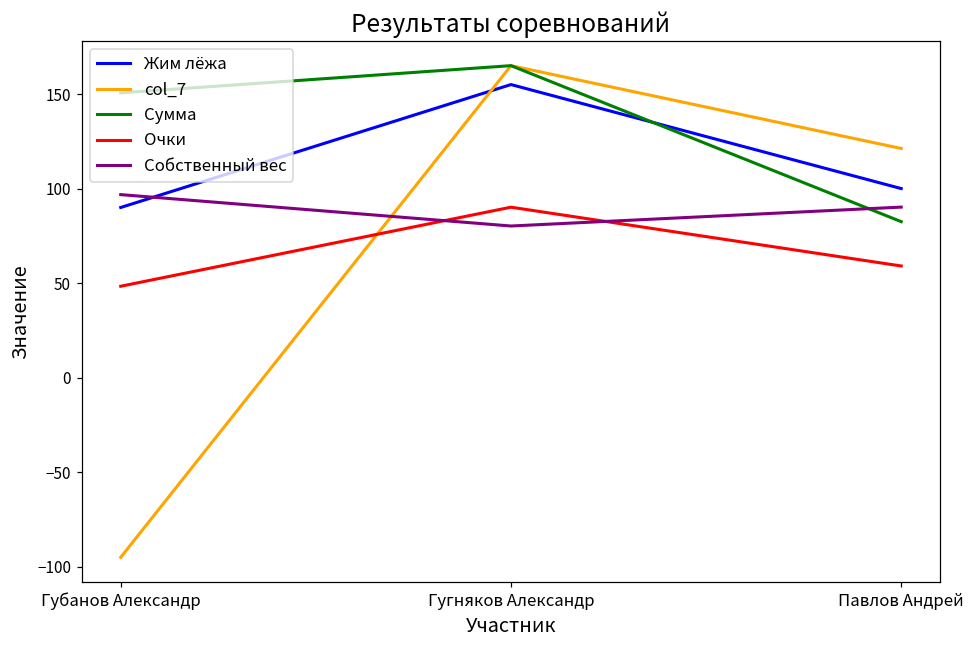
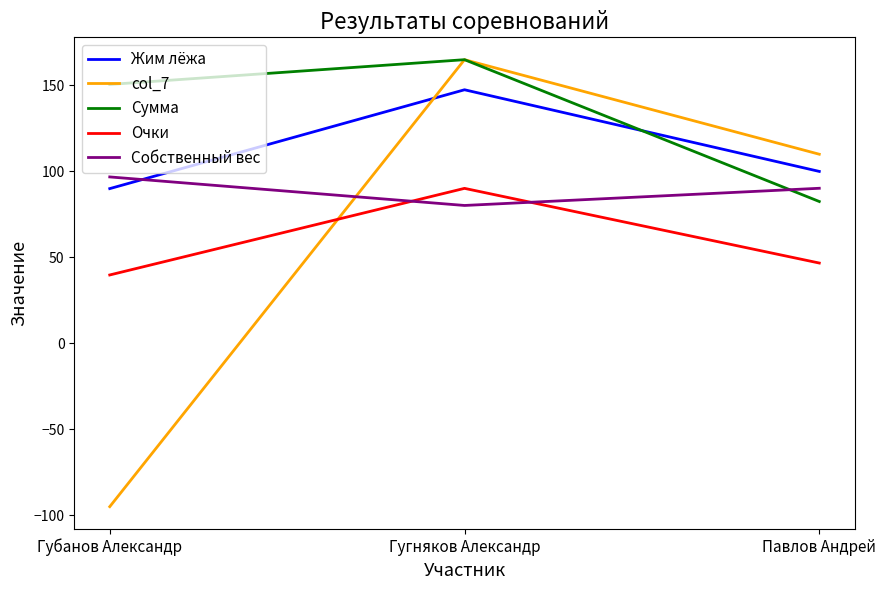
Очки, Губанов Александр: 48 -> 40
Жим лёжа, Гугняков Александр: 155 -> 148
col_7, Павлов Андрей: 121 -> 110
Очки, Павлов Андрей: 59 -> 47
